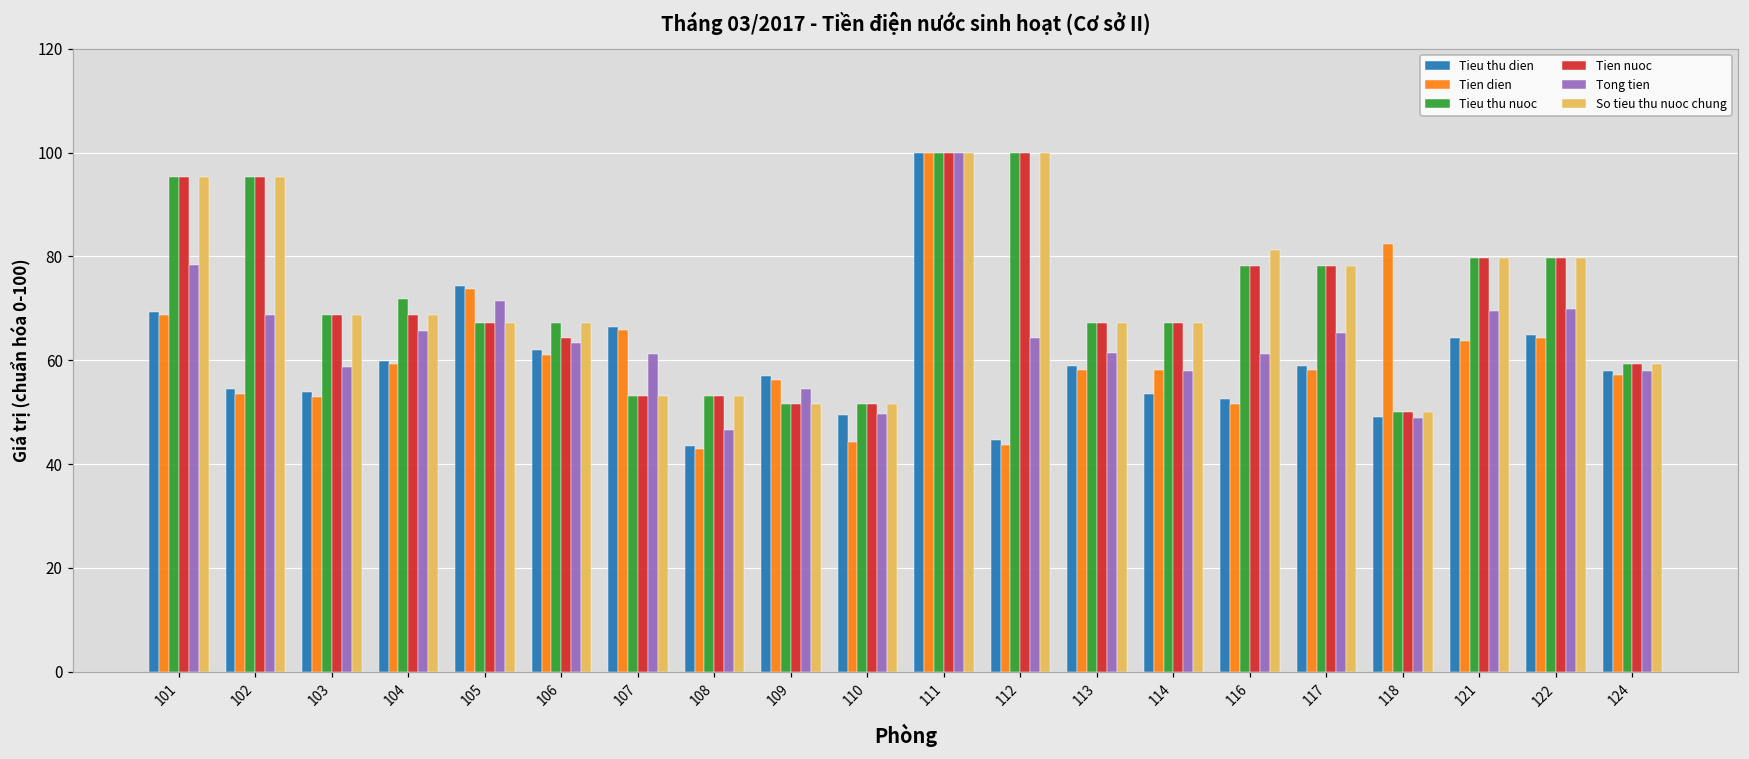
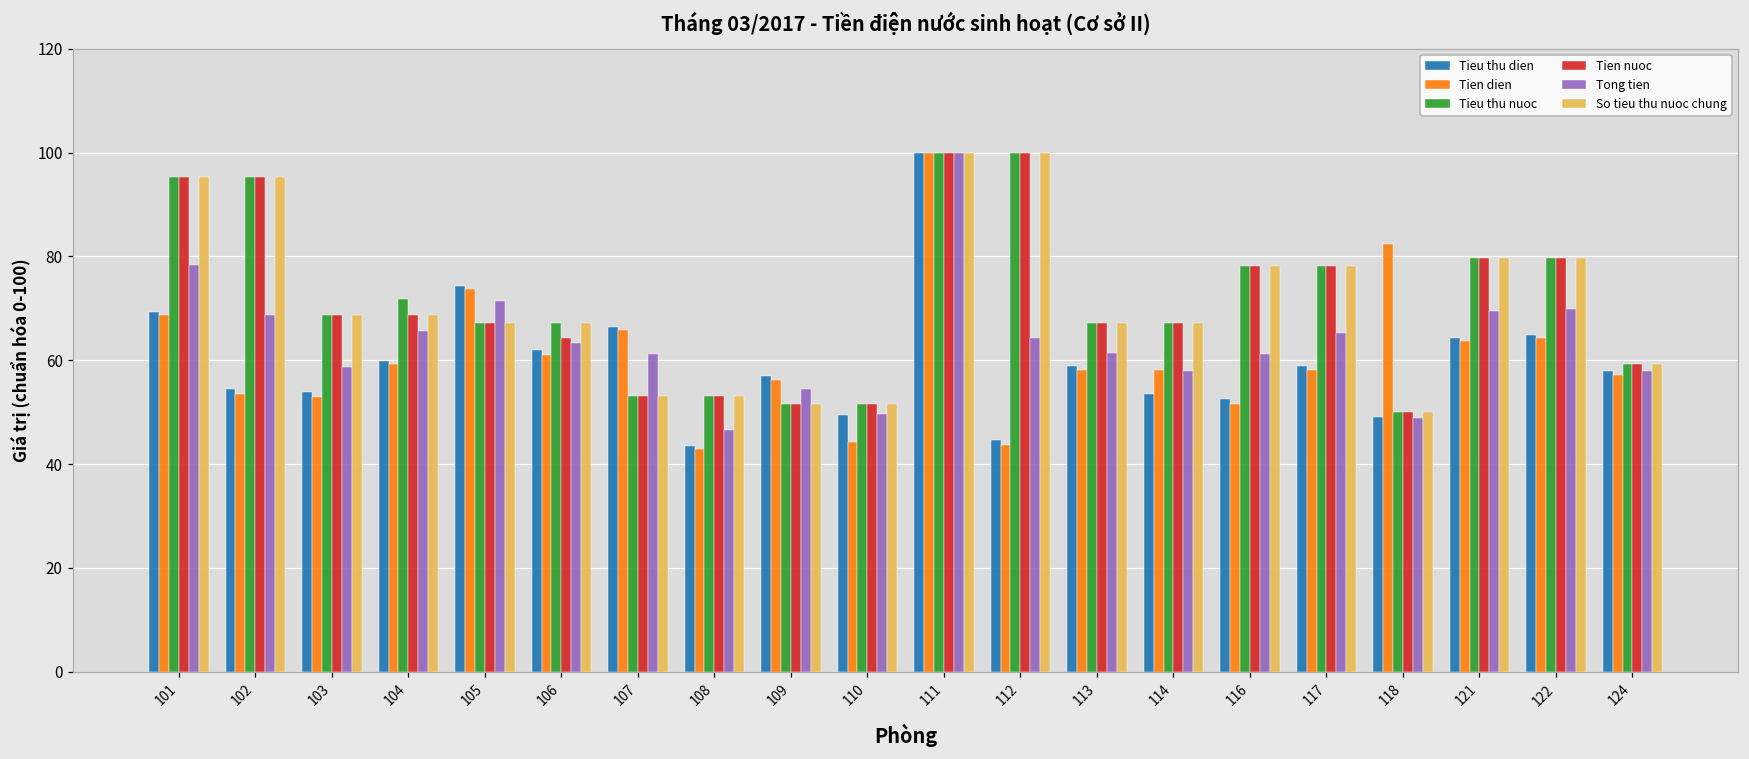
So tieu thu nuoc chung, 116: 81 -> 78
